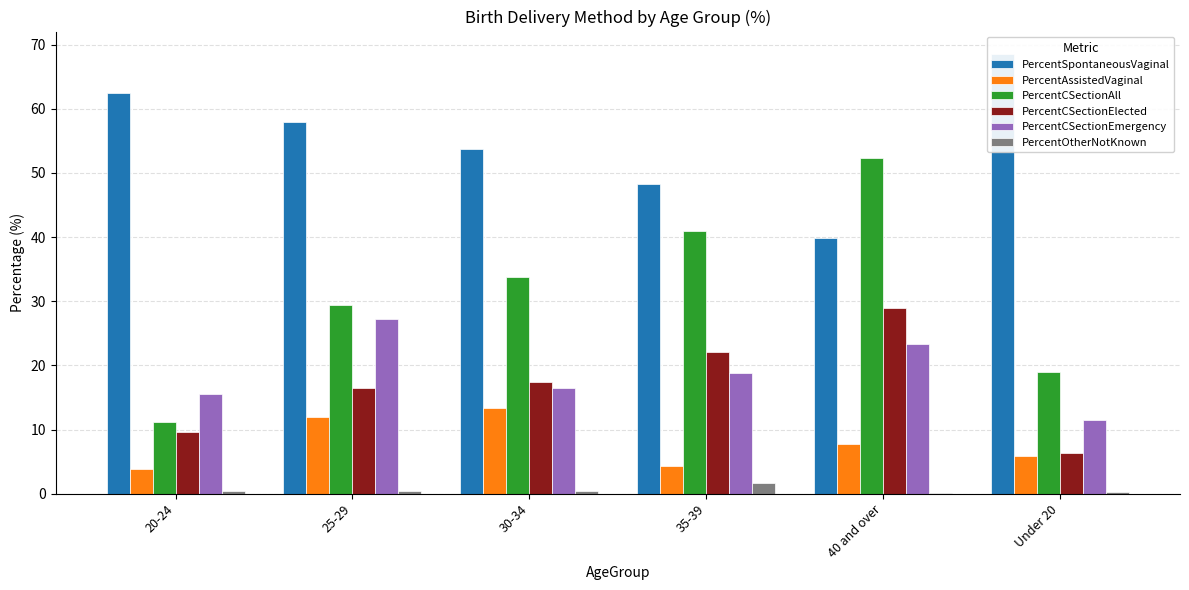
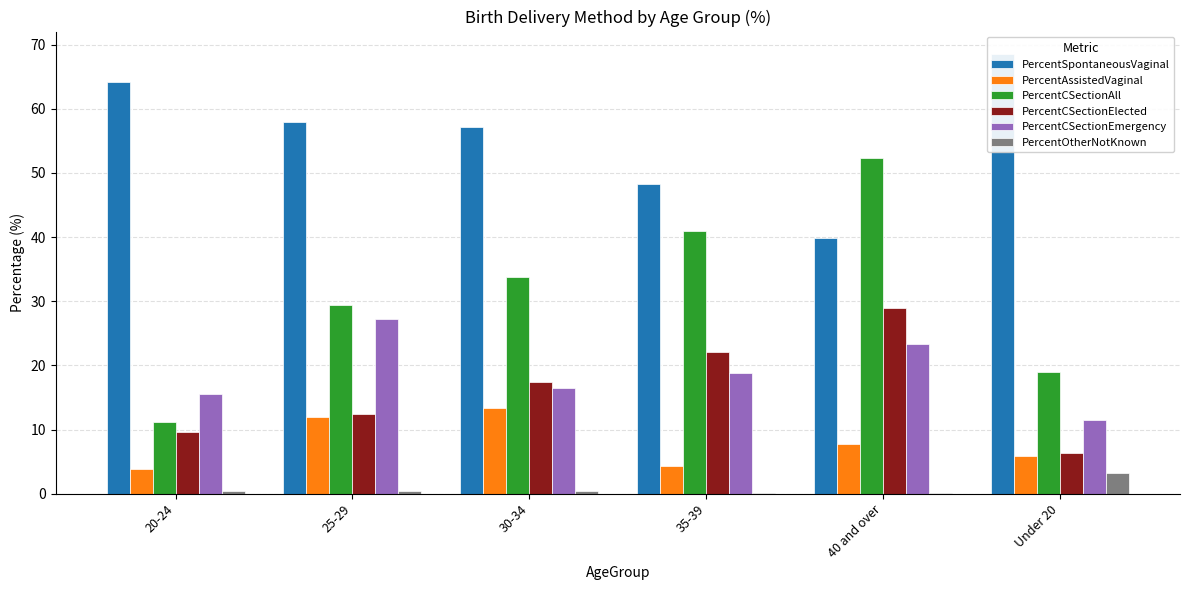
PercentSpontaneousVaginal, 20-24: 62 -> 64
PercentCSectionElected, 25-29: 17 -> 13
PercentSpontaneousVaginal, 30-34: 54 -> 57
PercentOtherNotKnown, 35-39: 2 -> 0
PercentOtherNotKnown, Under 20: 0 -> 3
